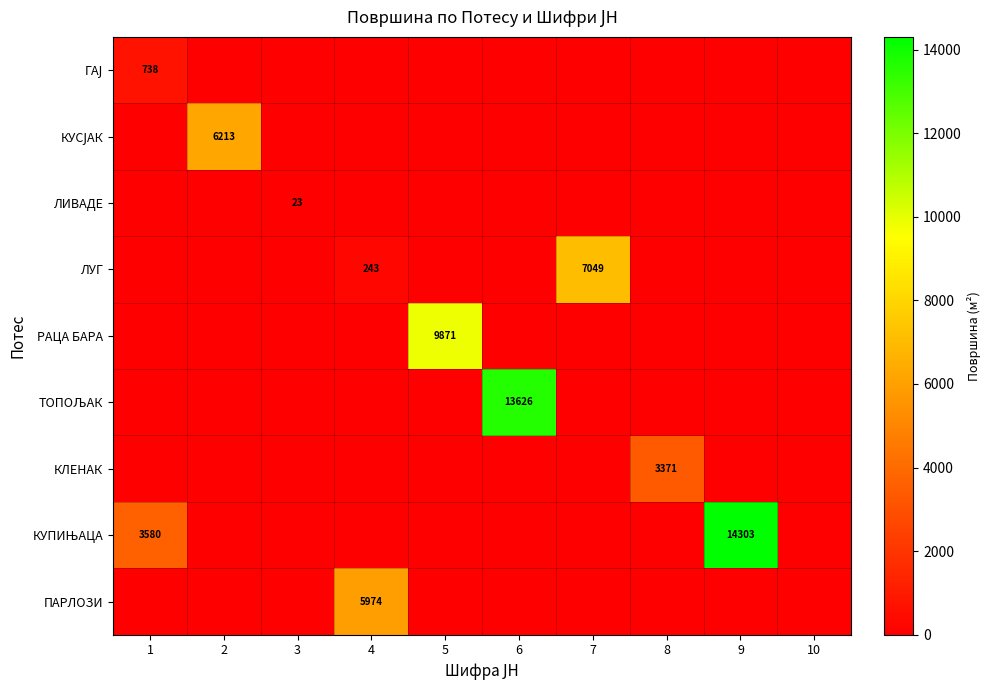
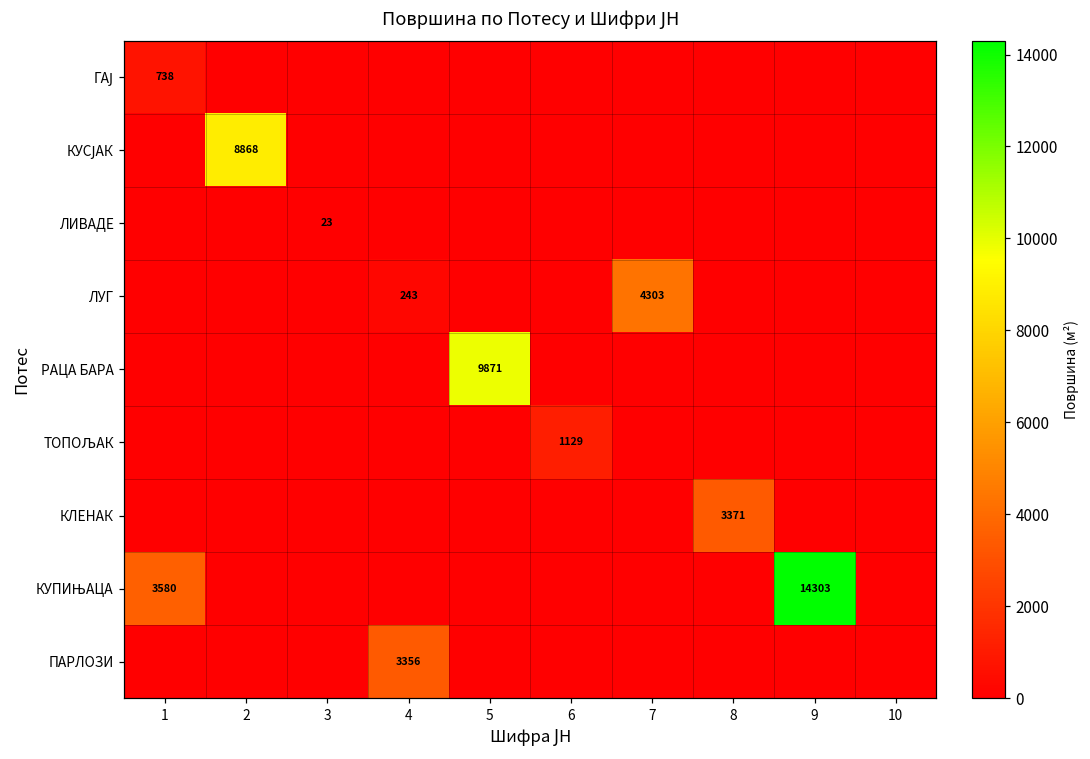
КУСЈАК, 2: 6213 -> 8868
ЛУГ, 7: 7049 -> 4303
ТОПОЉАК, 6: 13626 -> 1129
ПАРЛОЗИ, 4: 5974 -> 3356
